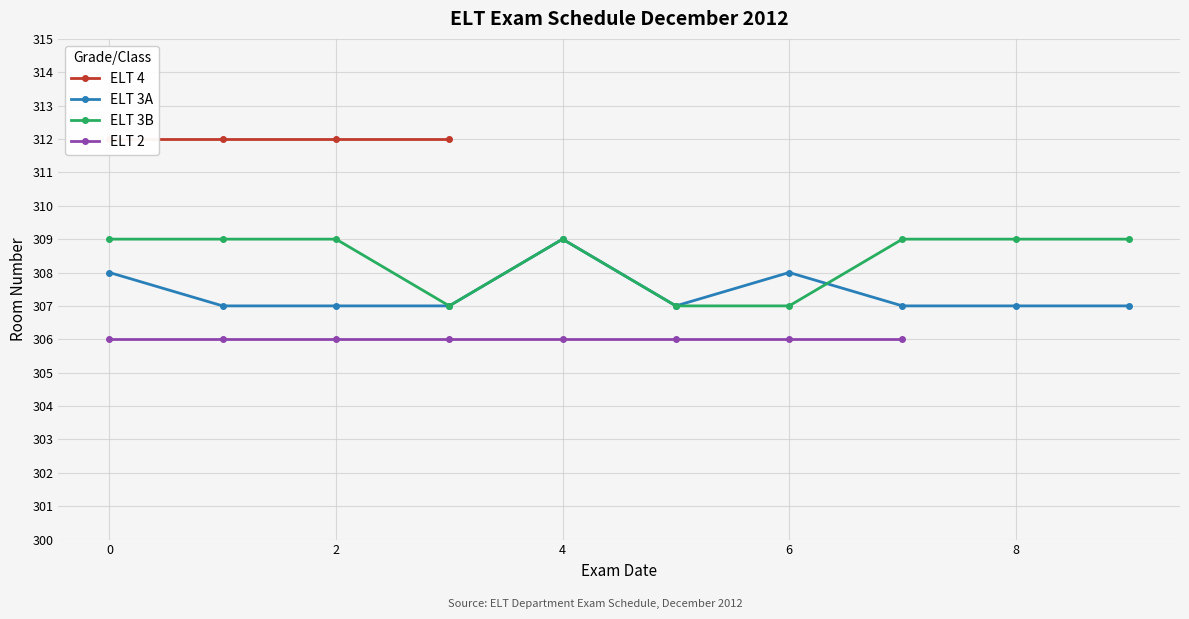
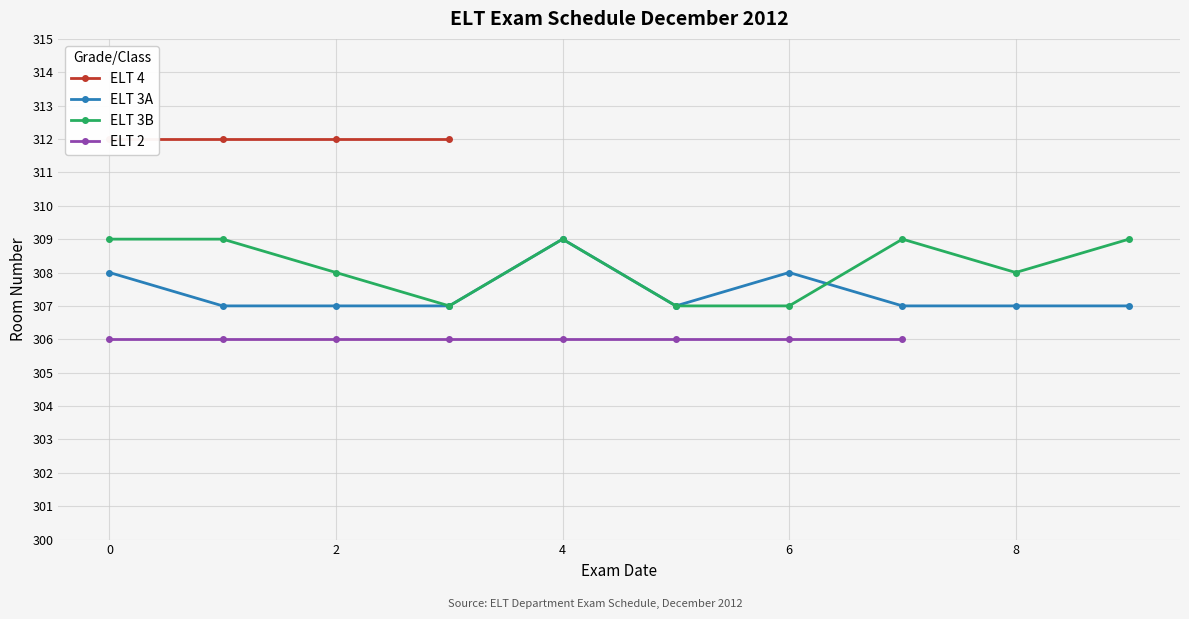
ELT 3B, 2: 309 -> 308
ELT 3B, 8: 309 -> 308
